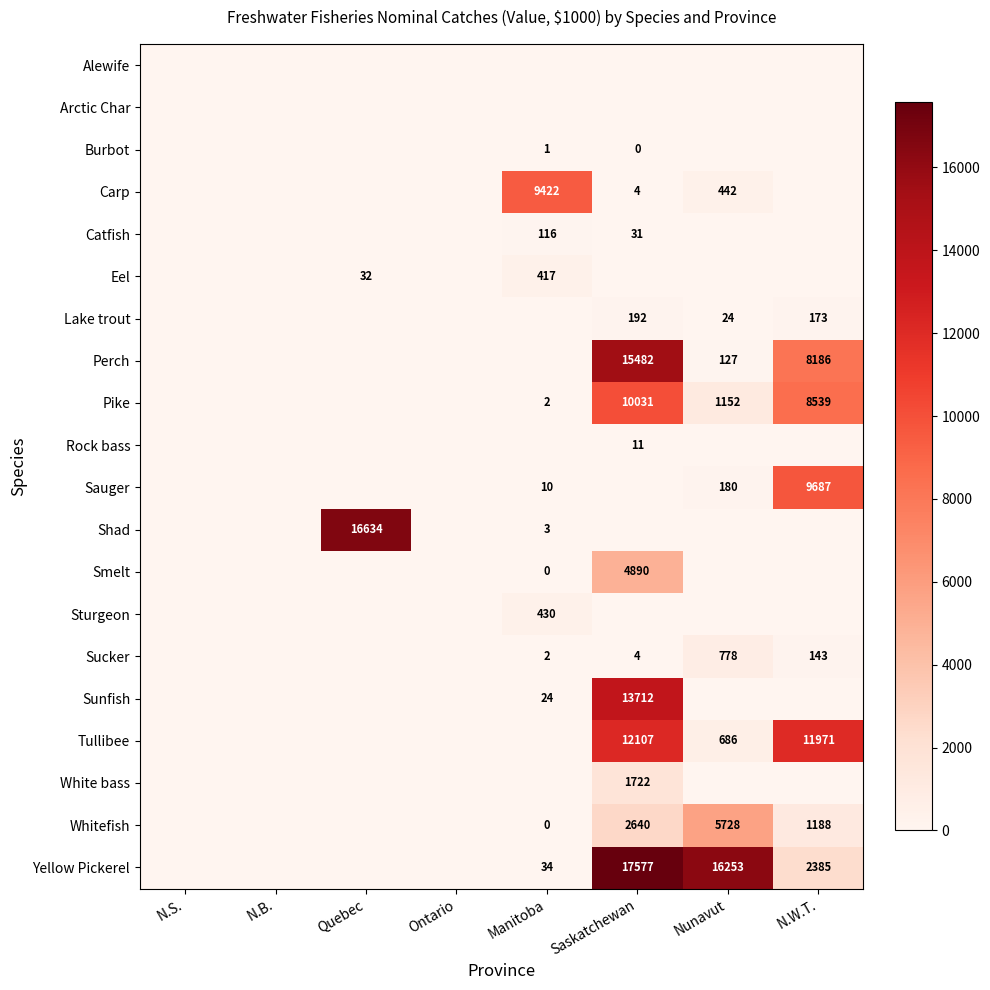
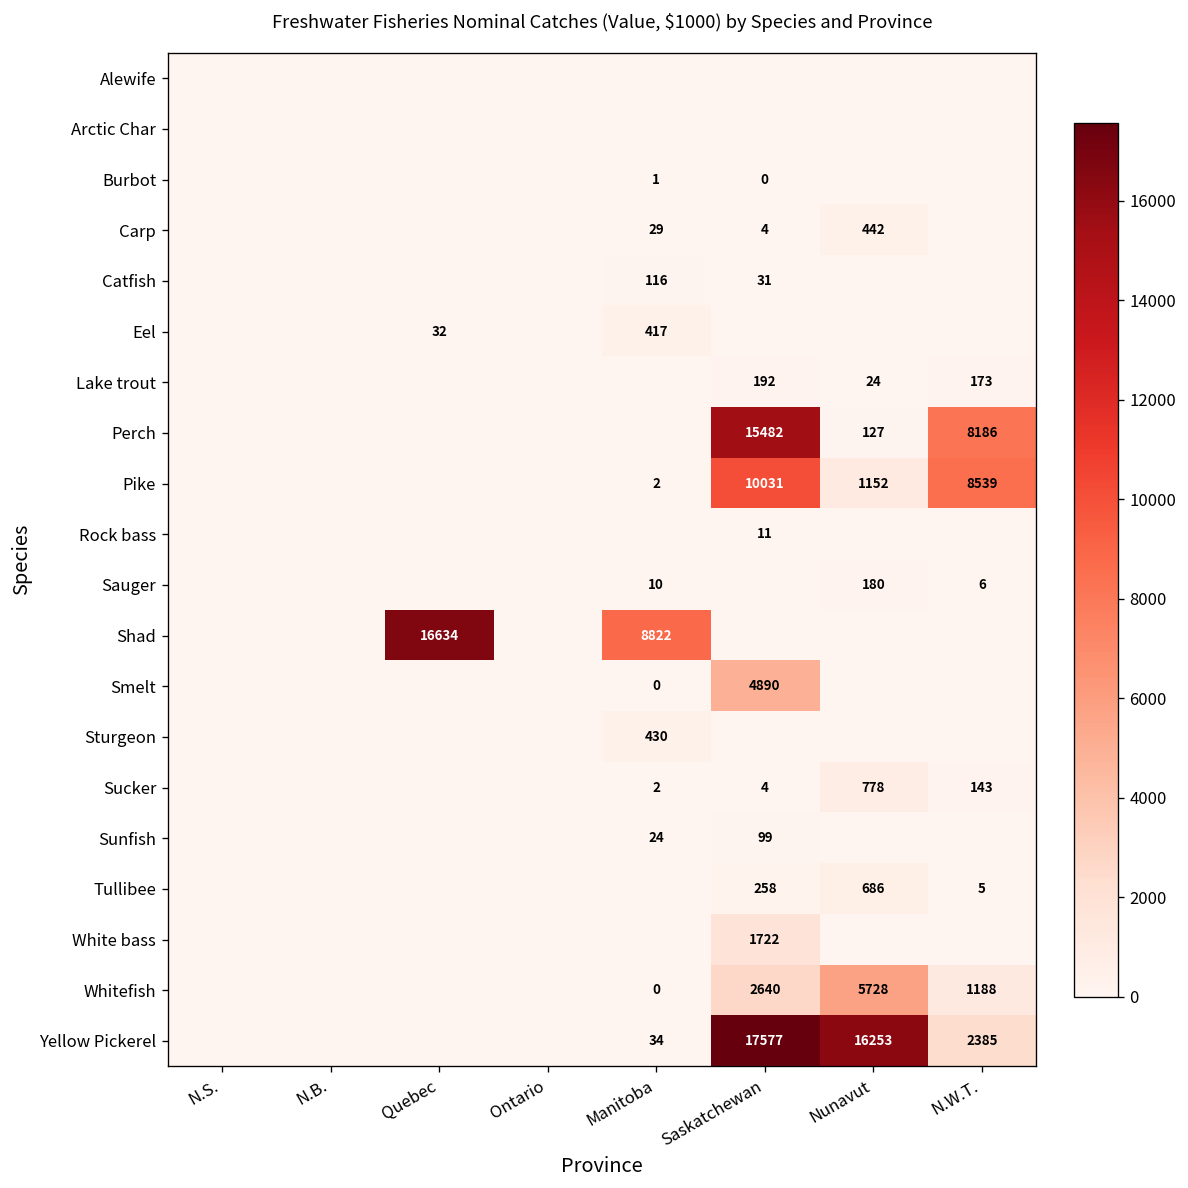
Carp, Manitoba: 9422 -> 29
Sauger, N.W.T.: 9687 -> 6
Shad, Manitoba: 3 -> 8822
Sunfish, Saskatchewan: 13712 -> 99
Tullibee, Saskatchewan: 12107 -> 258
Tullibee, N.W.T.: 11971 -> 5
